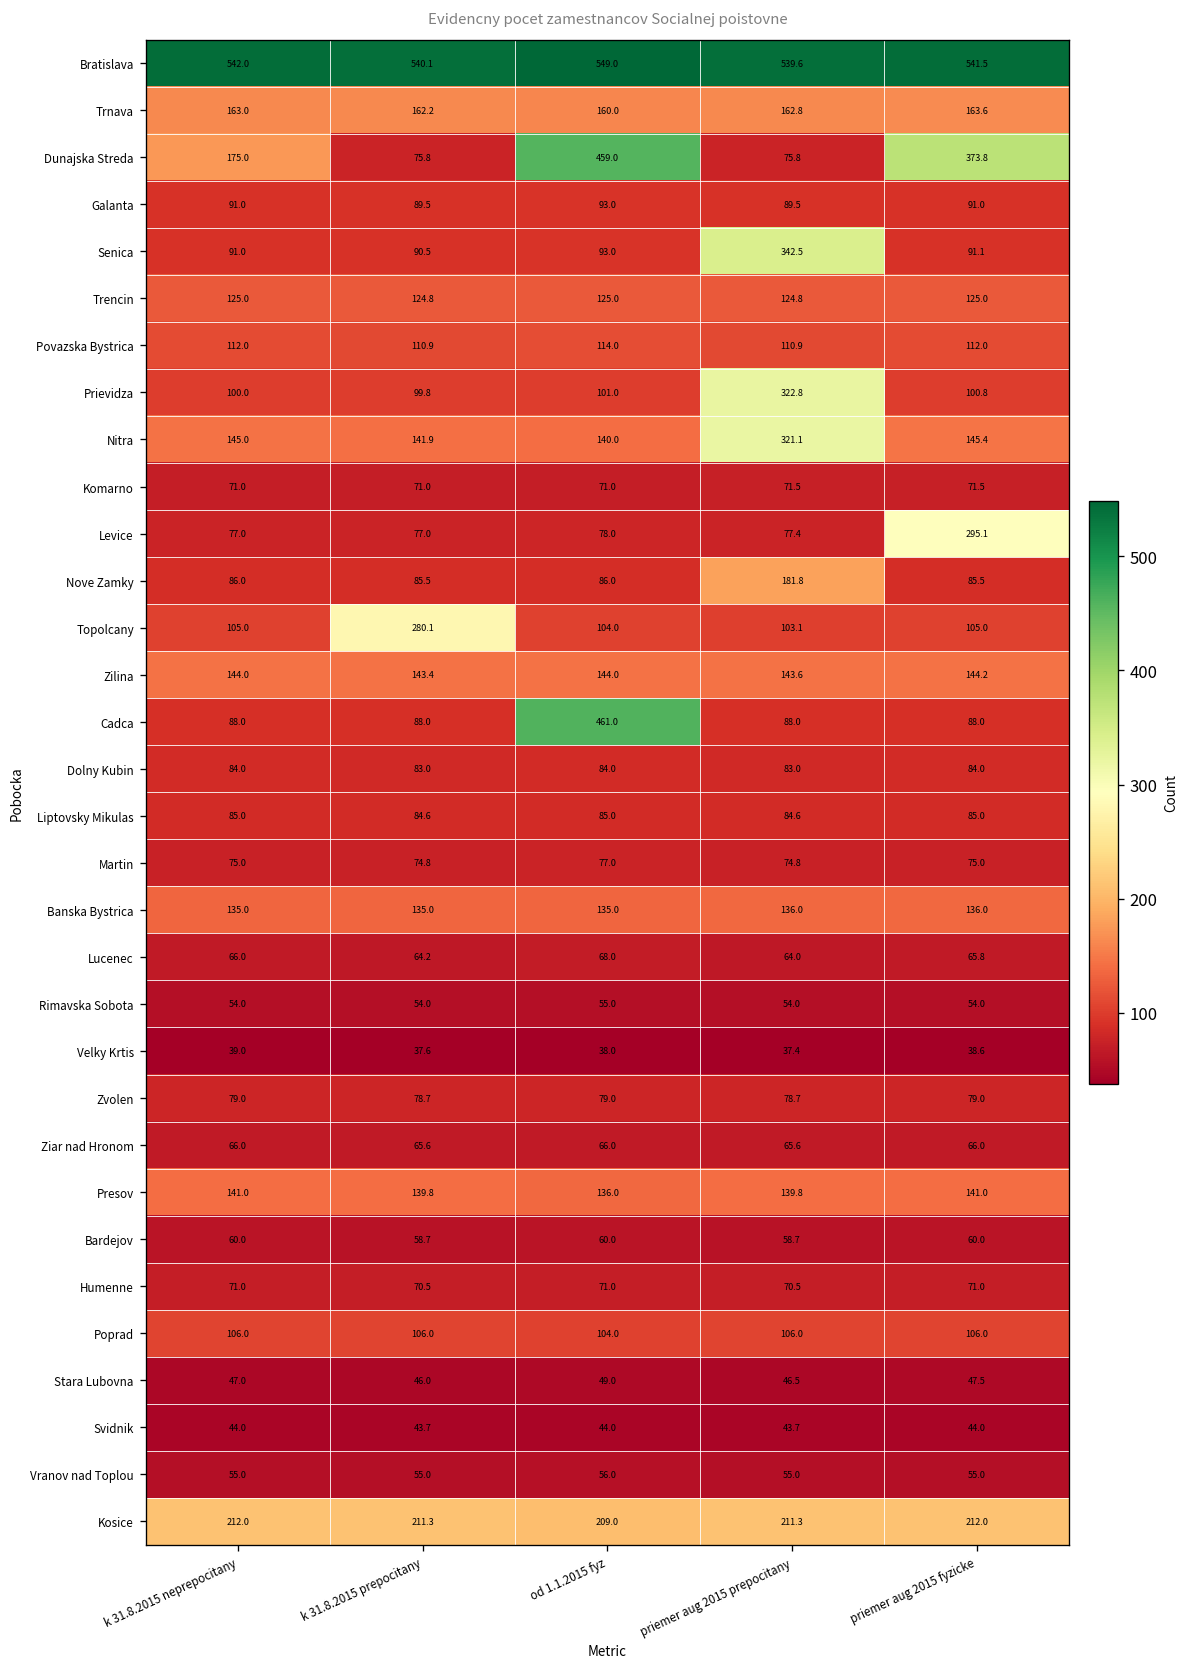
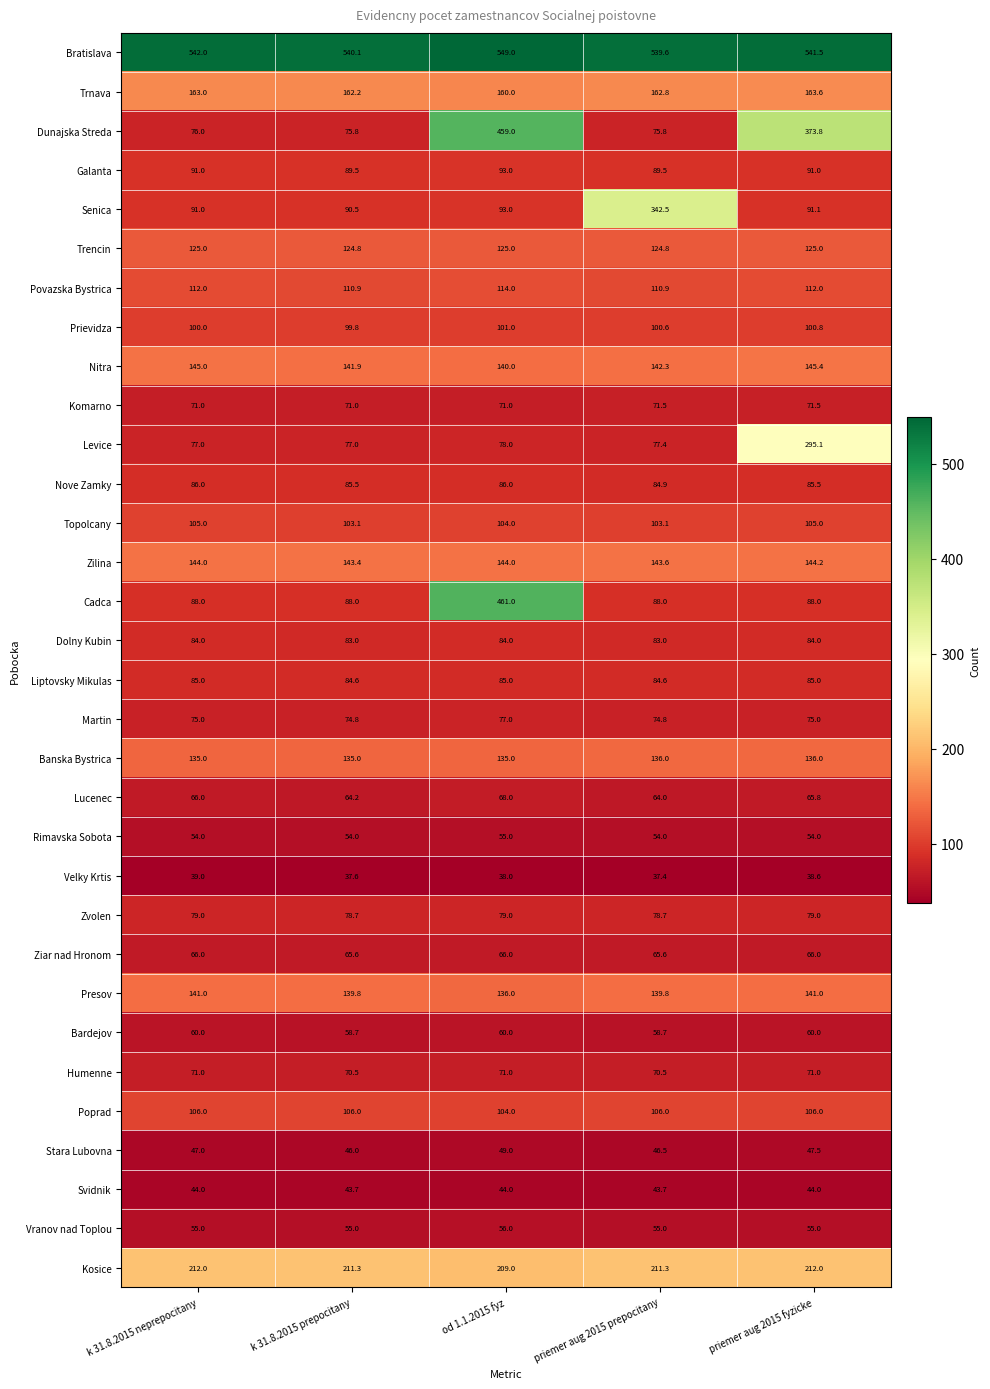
Dunajska Streda, k 31.8.2015 neprepocitany: 175.0 -> 76.0
Prievidza, priemer aug 2015 prepocitany: 322.8 -> 100.6
Nitra, priemer aug 2015 prepocitany: 321.1 -> 142.3
Nove Zamky, priemer aug 2015 prepocitany: 181.8 -> 84.9
Topolcany, k 31.8.2015 prepocitany: 280.1 -> 103.1
